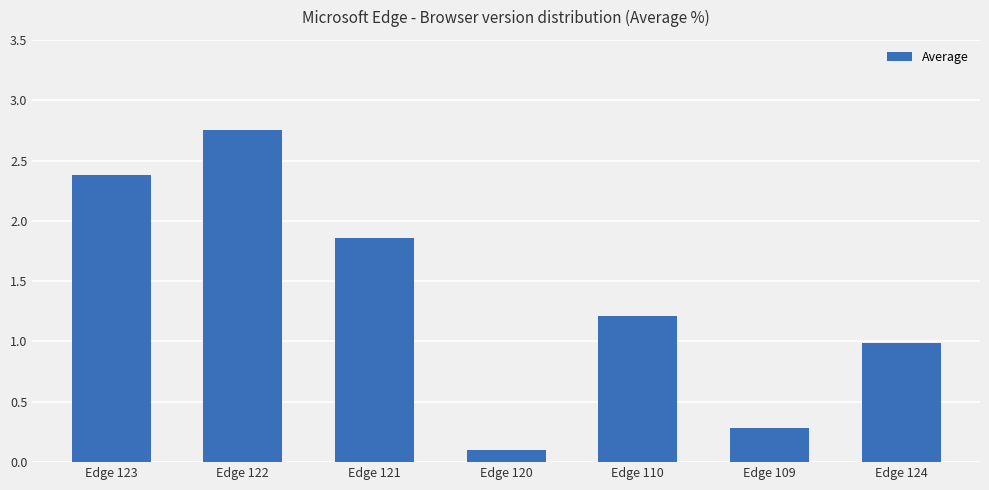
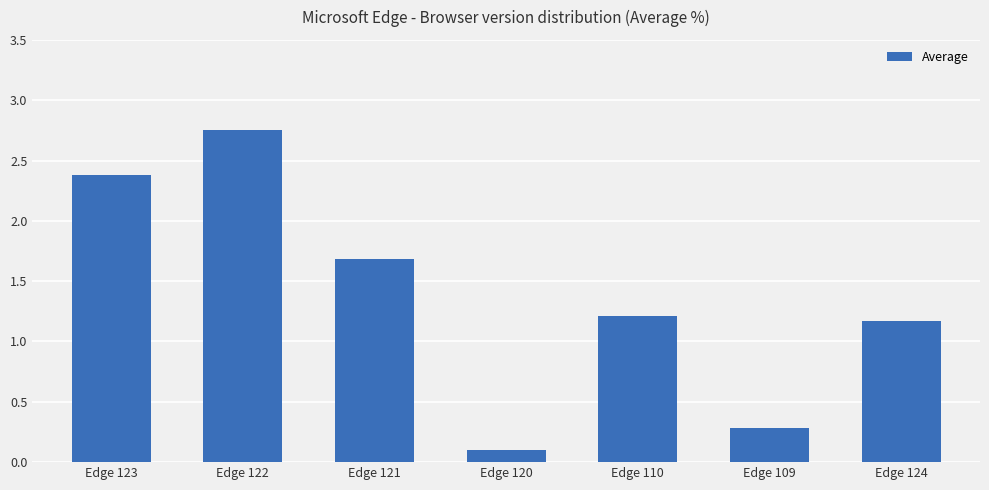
Edge 121: 1.86 -> 1.68
Edge 124: 0.99 -> 1.17
